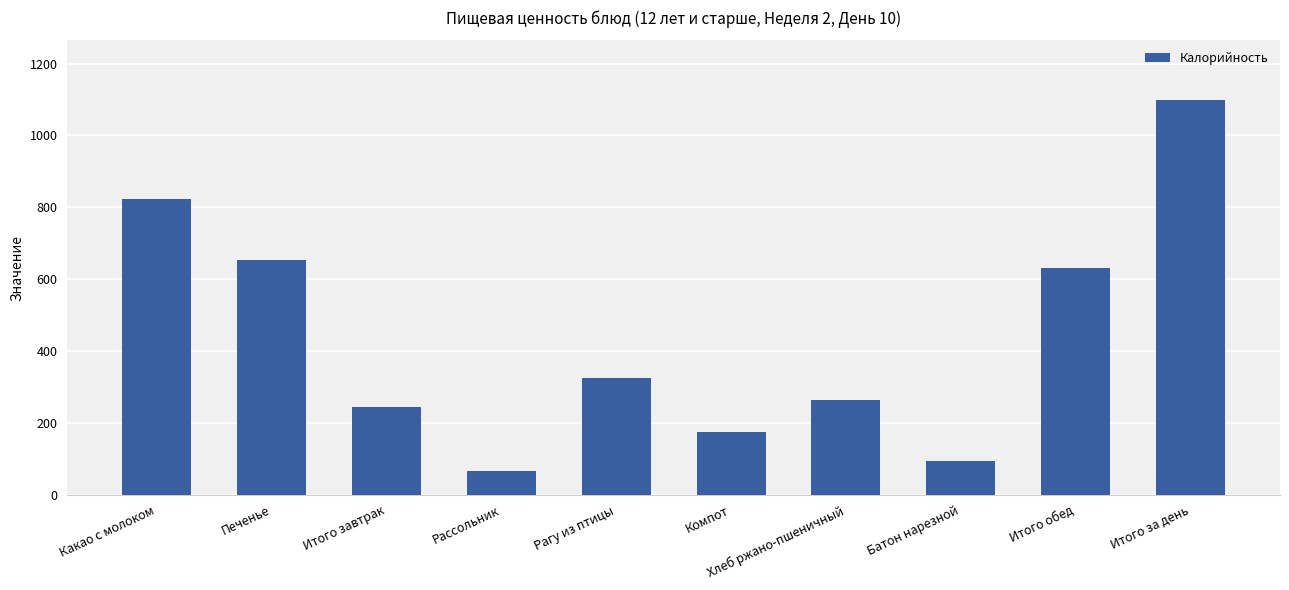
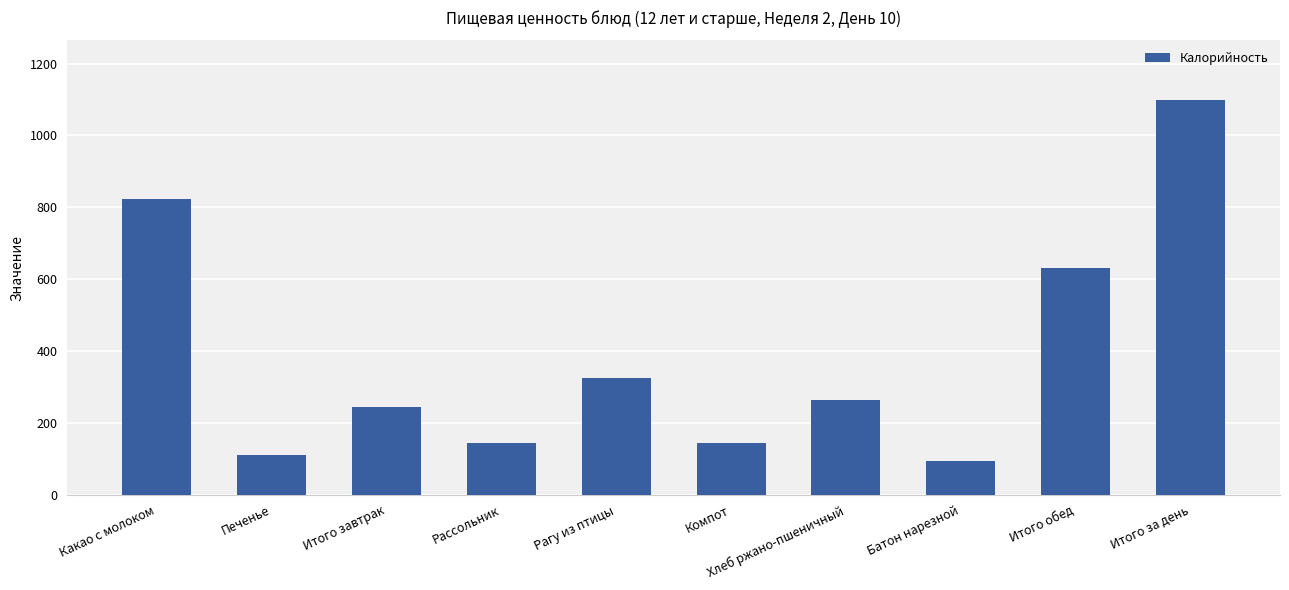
Печенье: 650 -> 110
Рассольник: 70 -> 140
Компот: 180 -> 140
